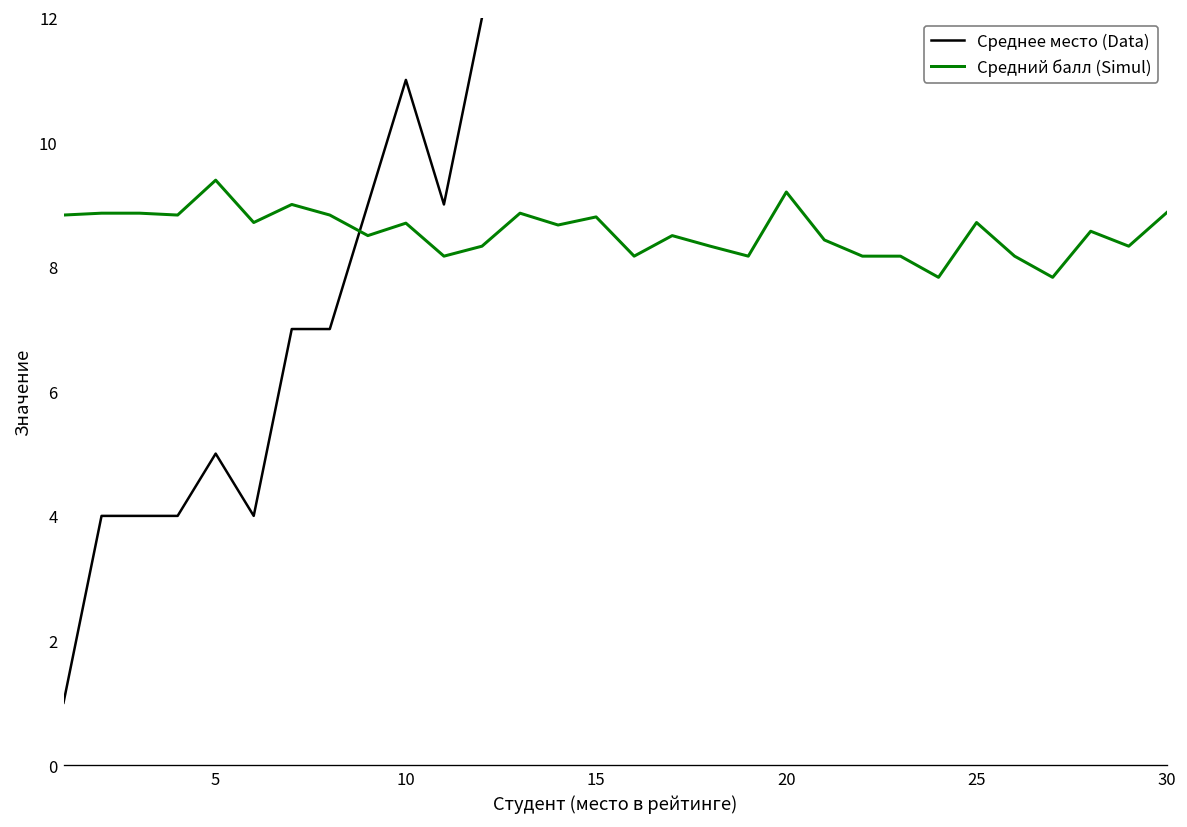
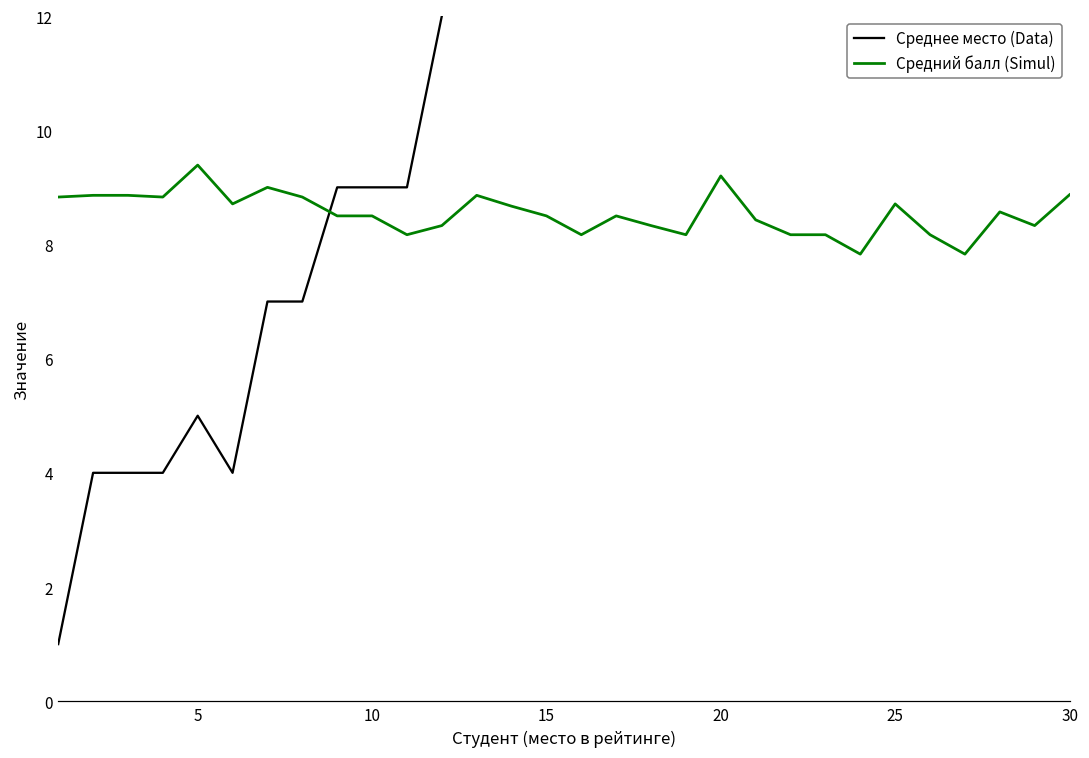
Среднее место (Data), 10: 11 -> 9
Средний балл (Simul), 10: 8.7 -> 8.5
Средний балл (Simul), 15: 8.8 -> 8.5
